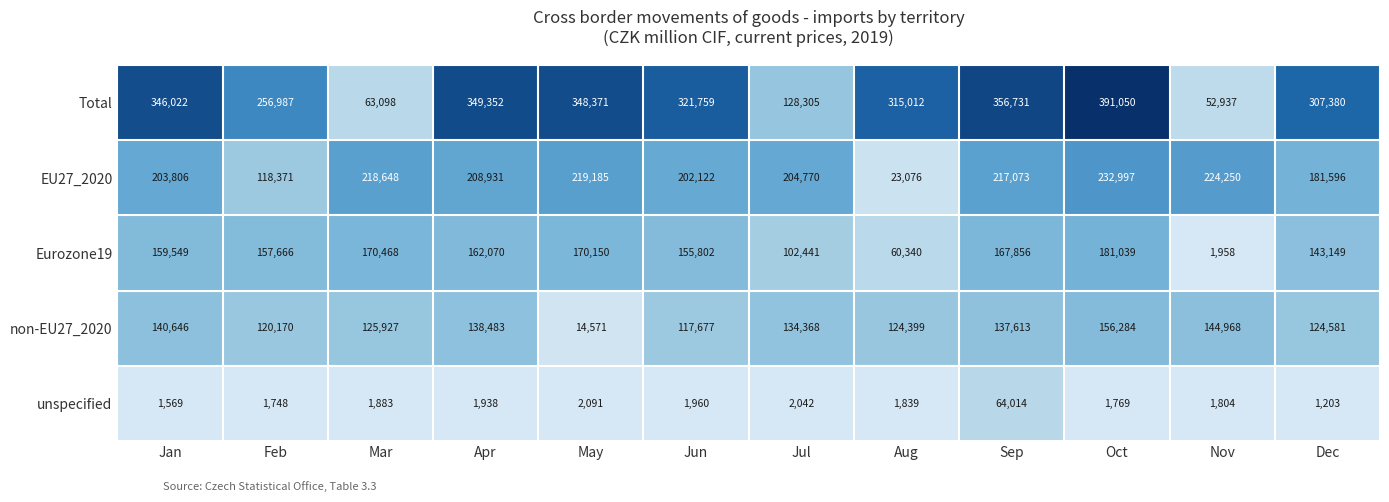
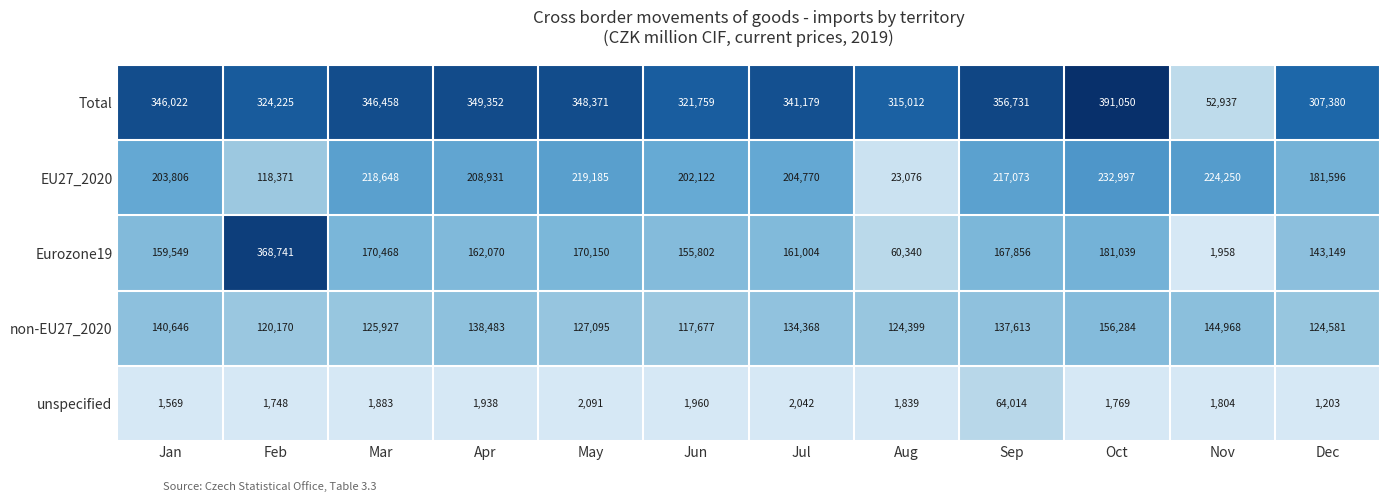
Total, Feb: 256,987 -> 324,225
Total, Mar: 63,098 -> 346,458
Total, Jul: 128,305 -> 341,179
Eurozone19, Feb: 157,666 -> 368,741
Eurozone19, Jul: 102,441 -> 161,004
non-EU27_2020, May: 14,571 -> 127,095
